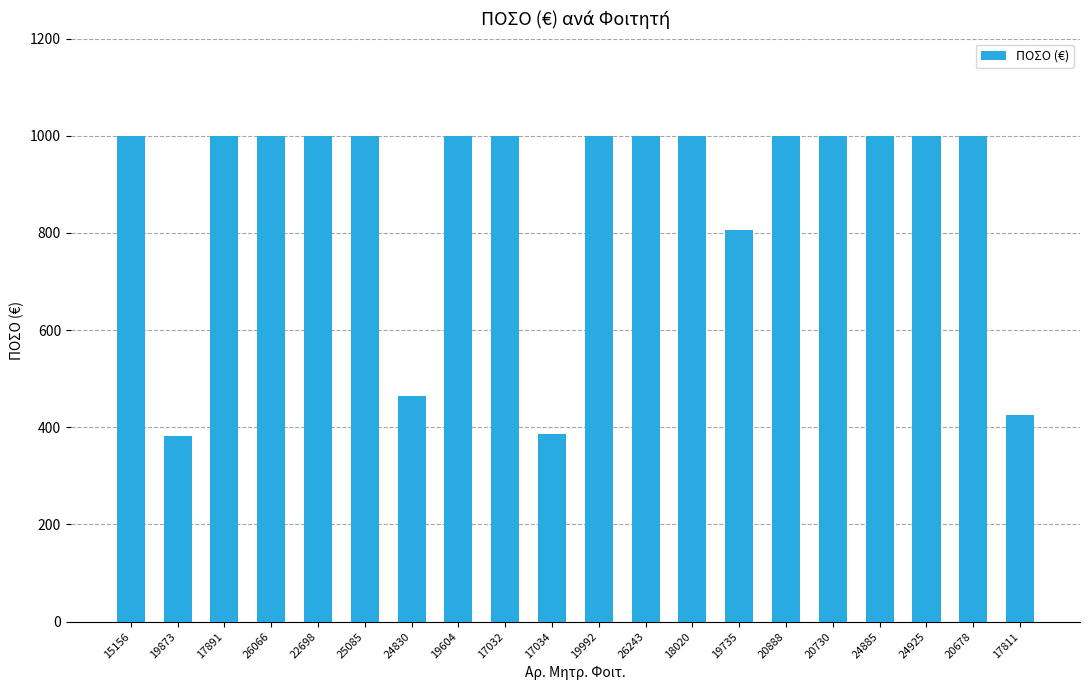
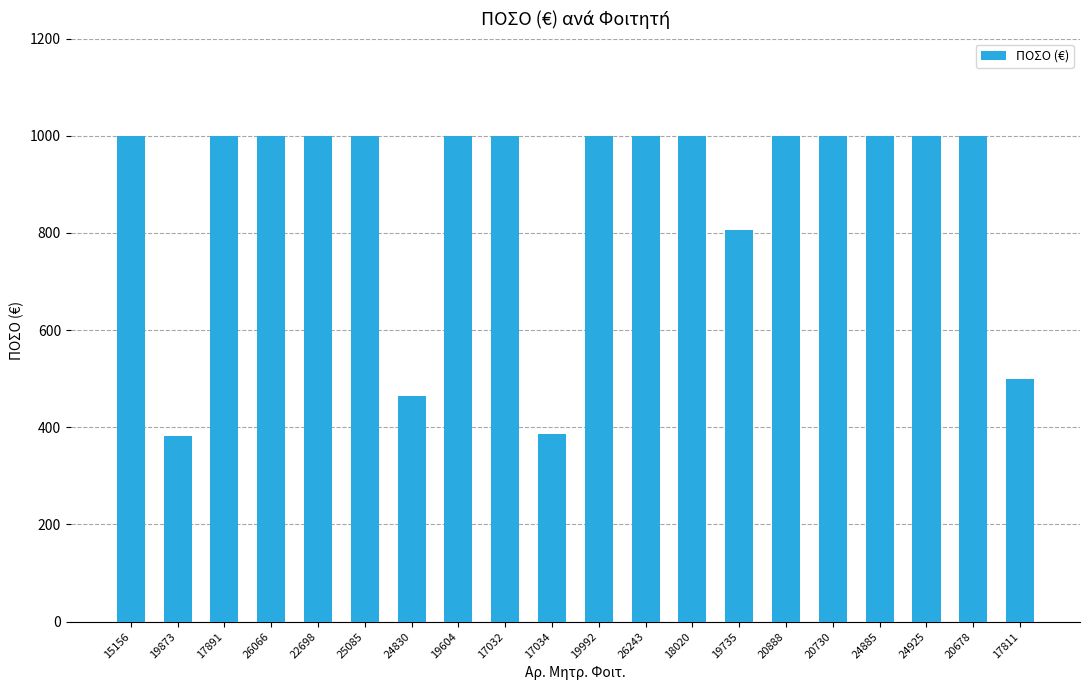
17811: 430 -> 500
